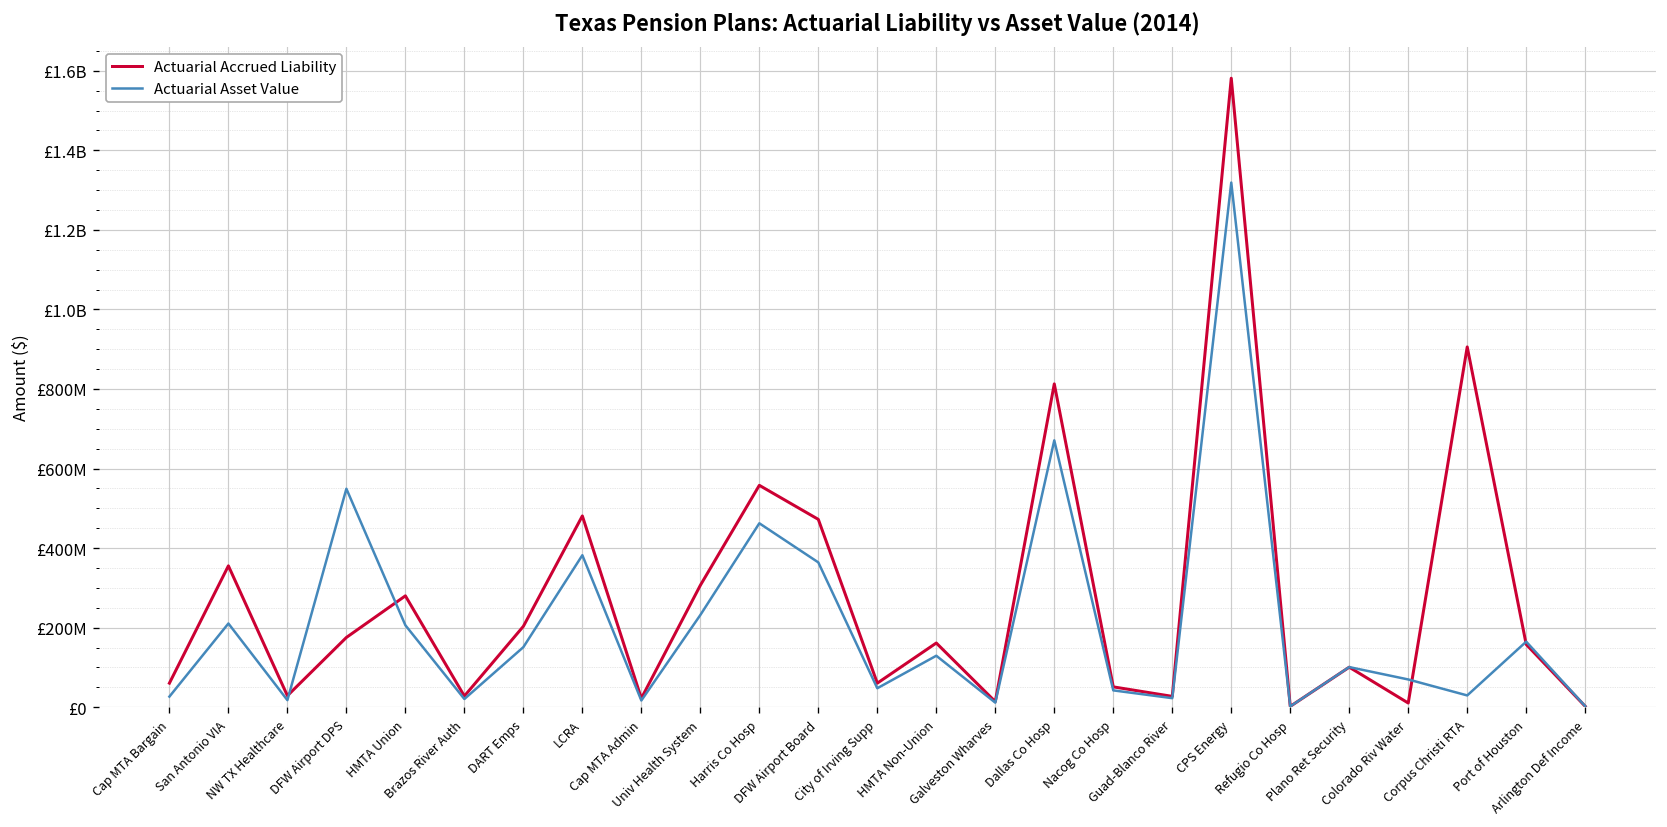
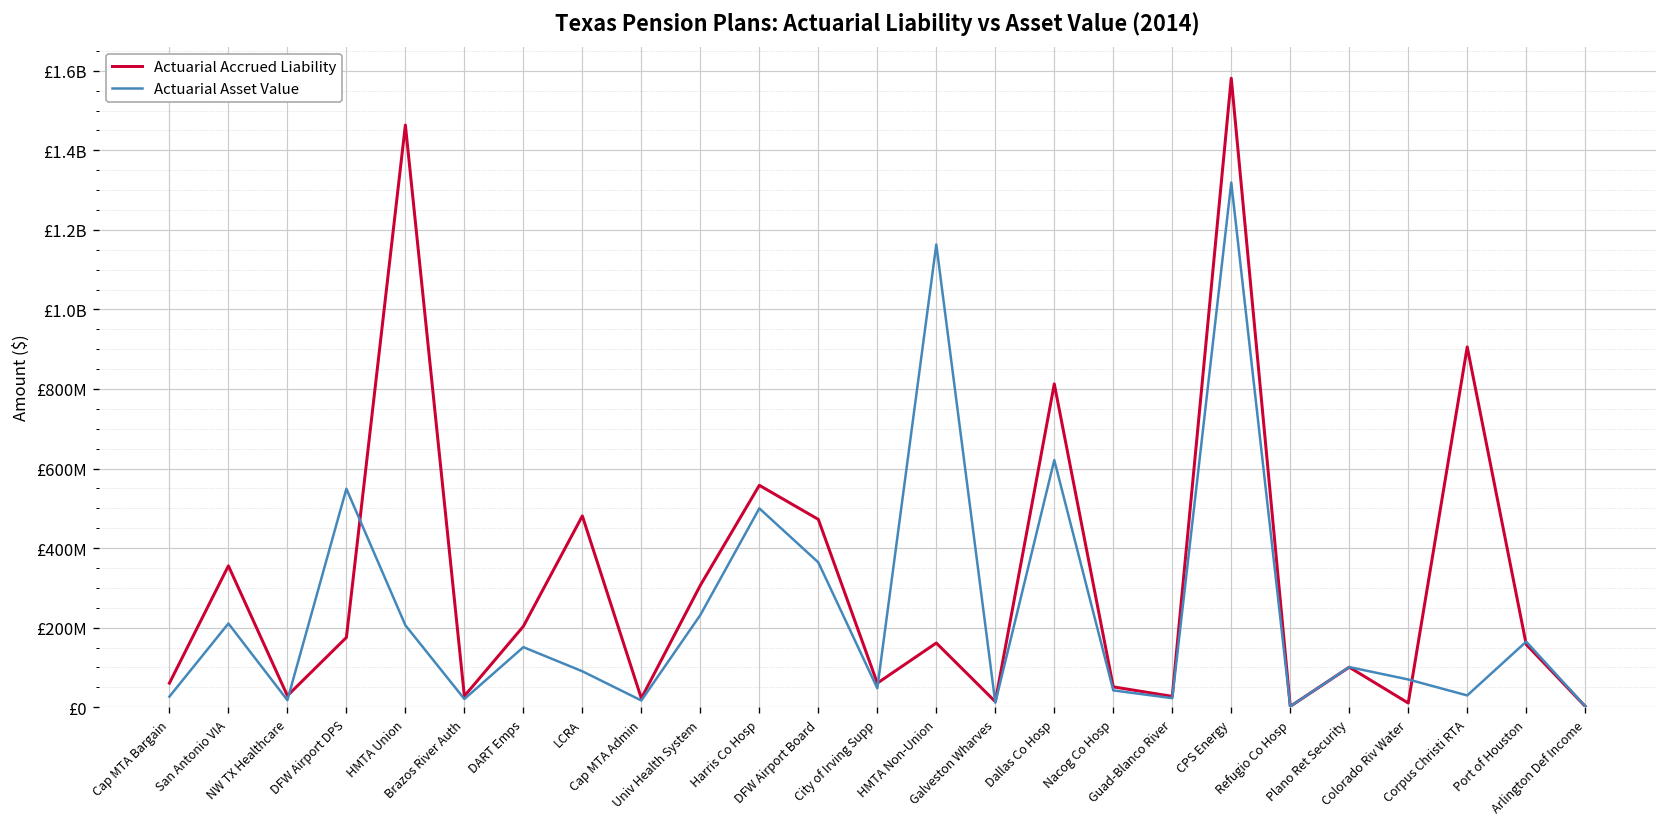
Actuarial Accrued Liability, HMTA Union: £280000000 -> £1460000000
Actuarial Asset Value, LCRA: £380000000 -> £90000000
Actuarial Asset Value, Harris Co Hosp: £460000000 -> £500000000
Actuarial Asset Value, HMTA Non-Union: £130000000 -> £1160000000
Actuarial Asset Value, Dallas Co Hosp: £670000000 -> £620000000
